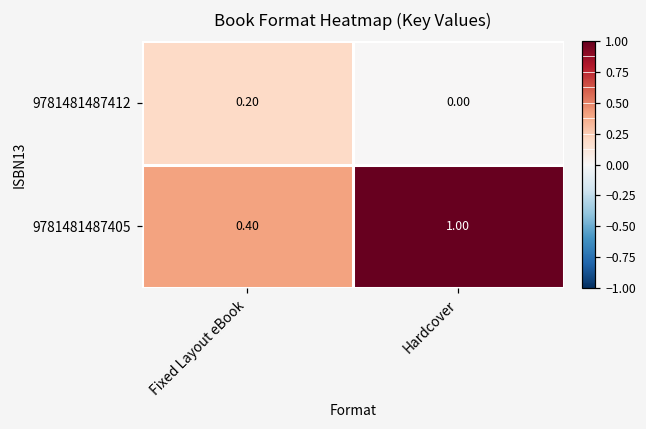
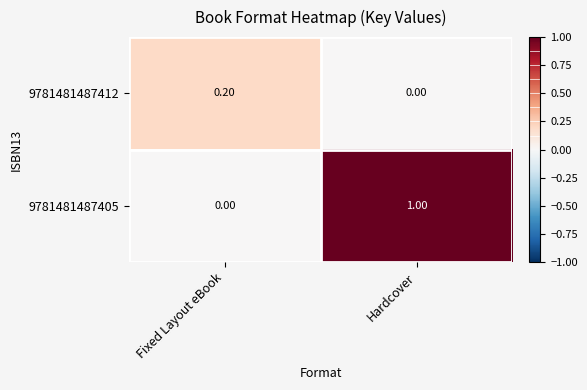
9781481487405, Fixed Layout eBook: 0.40 -> 0.00
